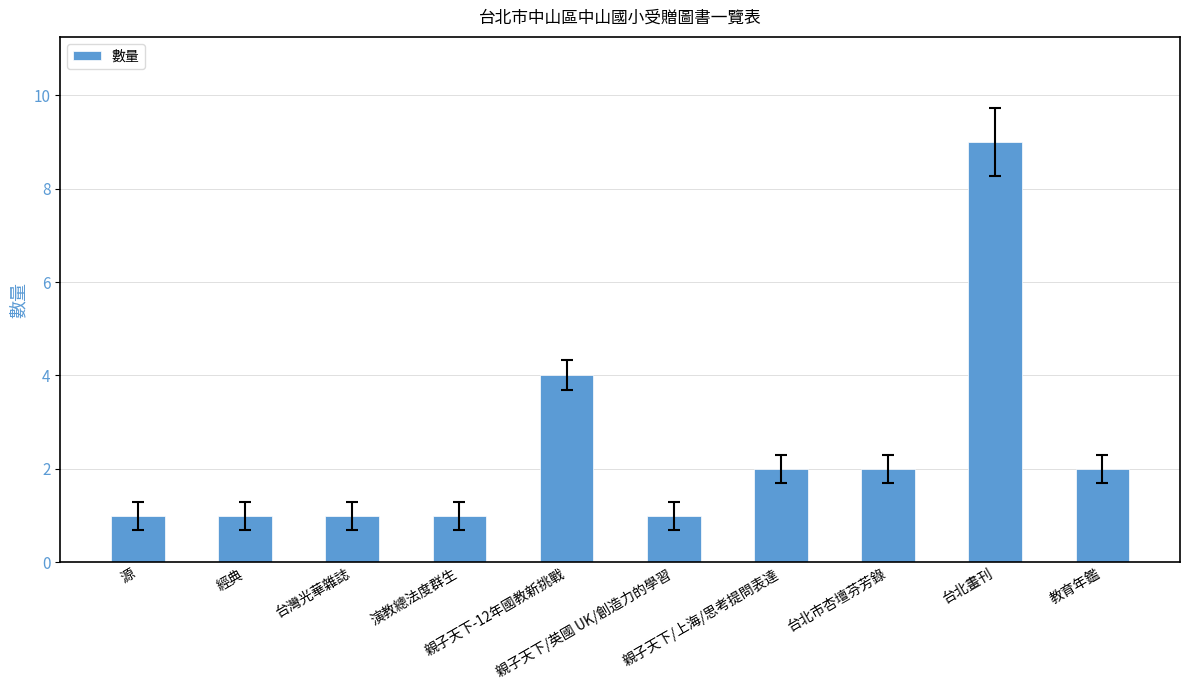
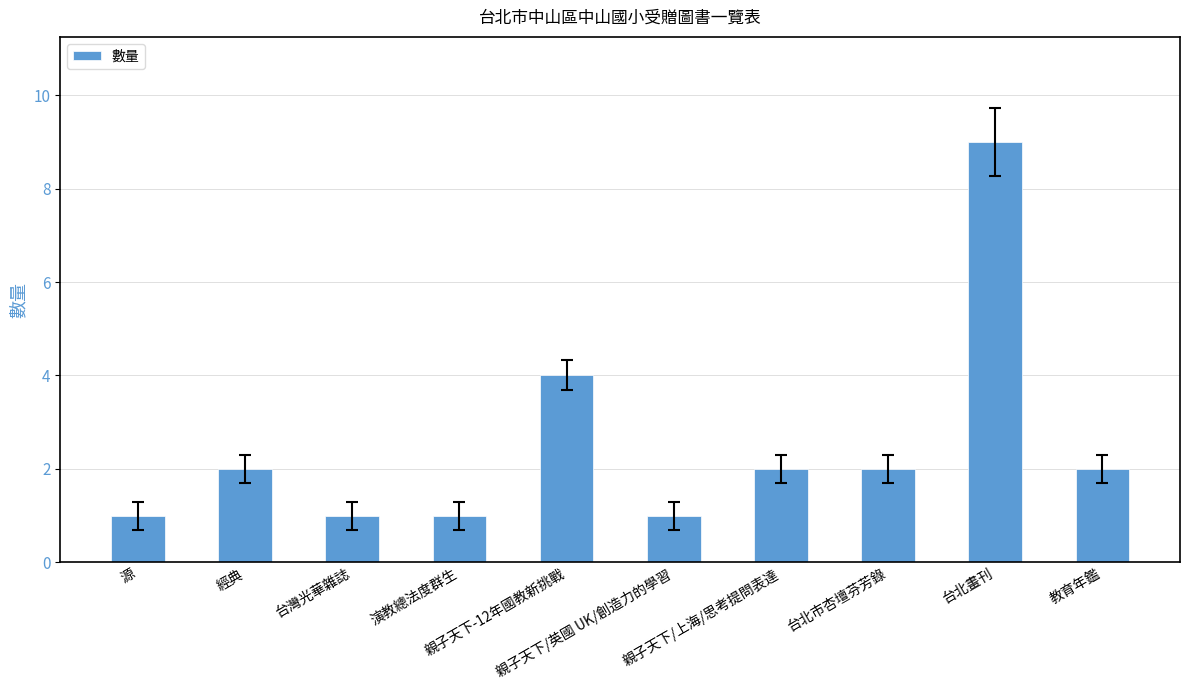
數量, 經典: 1 -> 2
